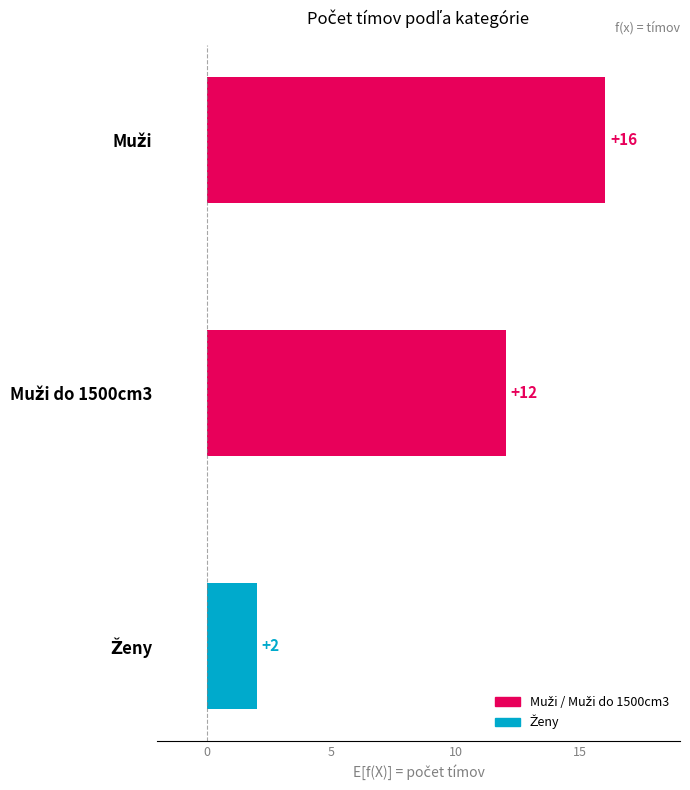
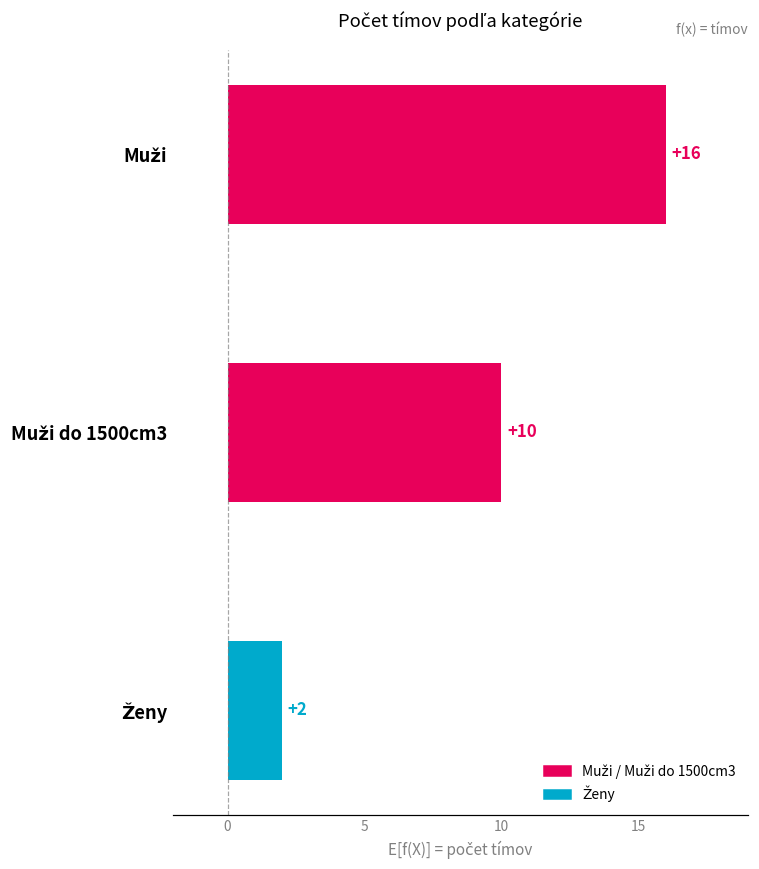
Muži do 1500cm3: +12 -> +10
